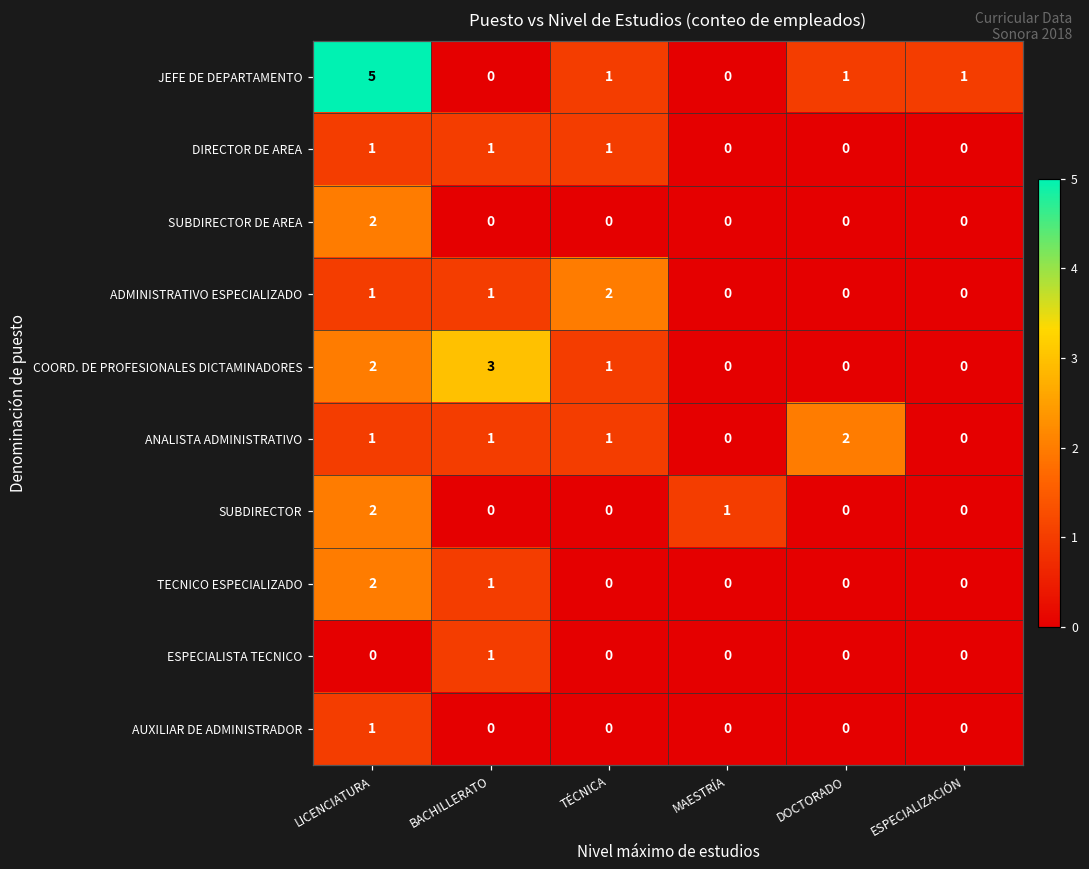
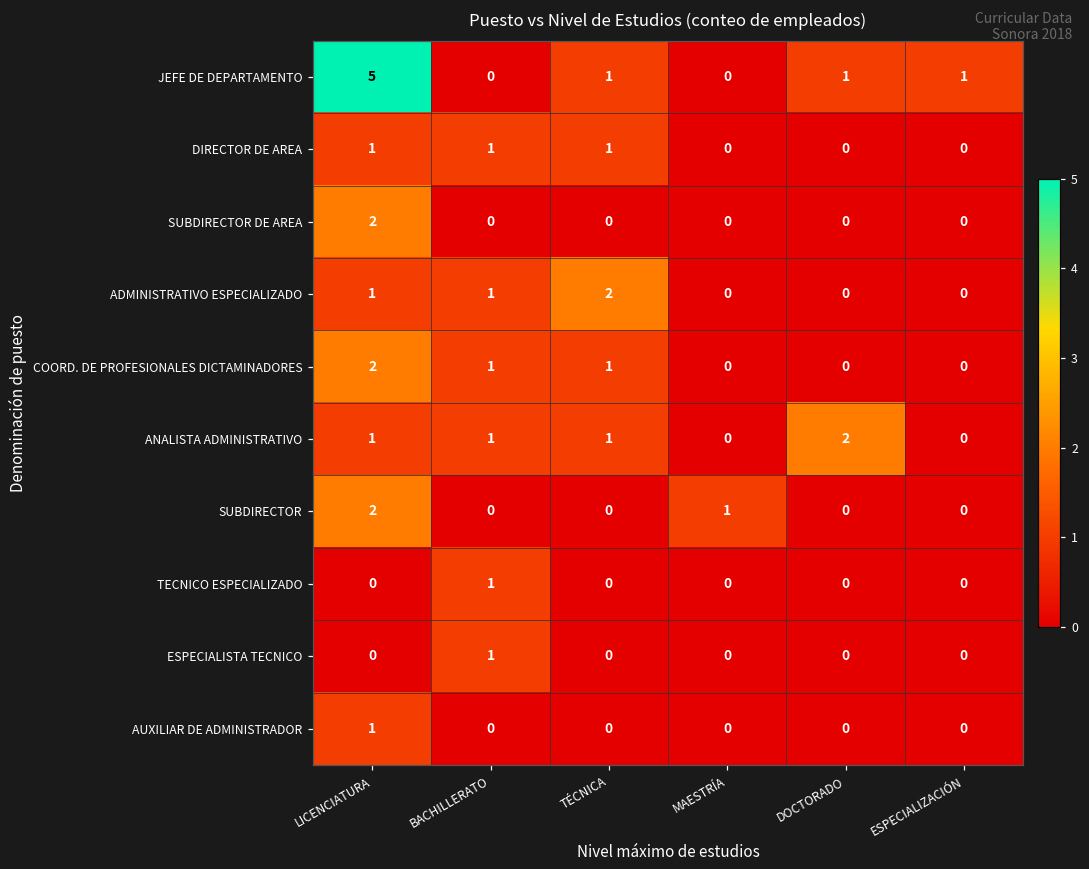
COORD. DE PROFESIONALES DICTAMINADORES, BACHILLERATO: 3 -> 1
TECNICO ESPECIALIZADO, LICENCIATURA: 2 -> 0
